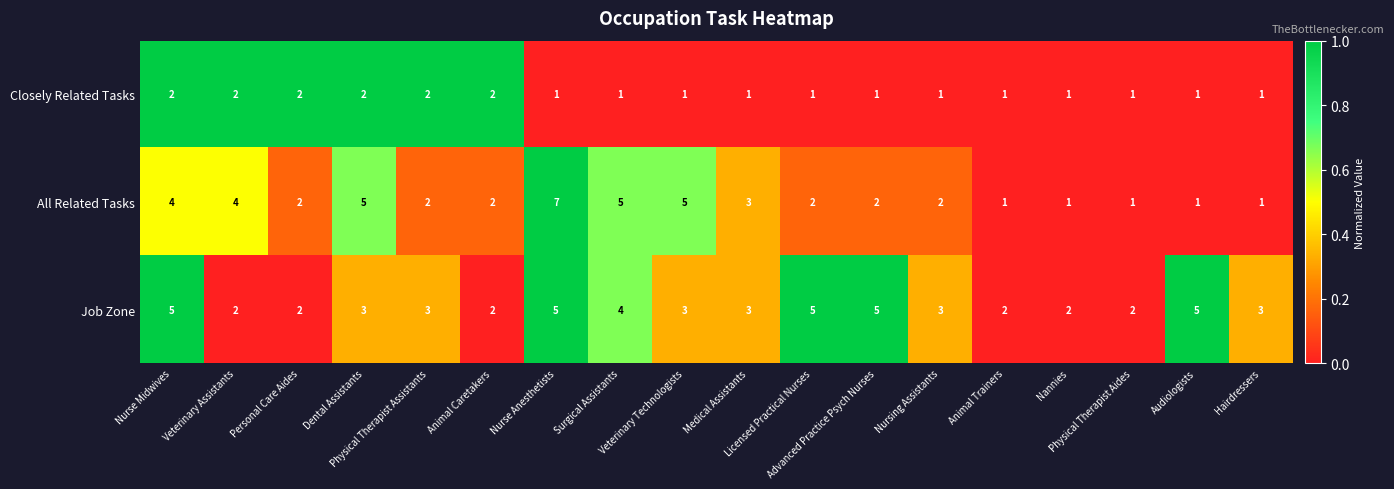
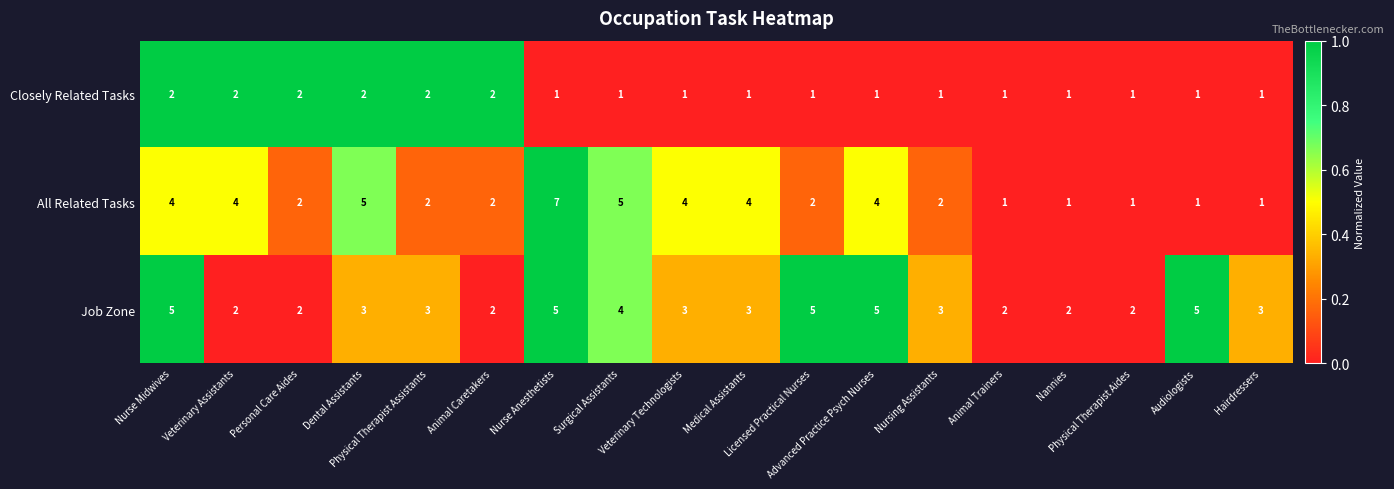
All Related Tasks, Veterinary Technologists: 5 -> 4
All Related Tasks, Medical Assistants: 3 -> 4
All Related Tasks, Advanced Practice Psych Nurses: 2 -> 4
